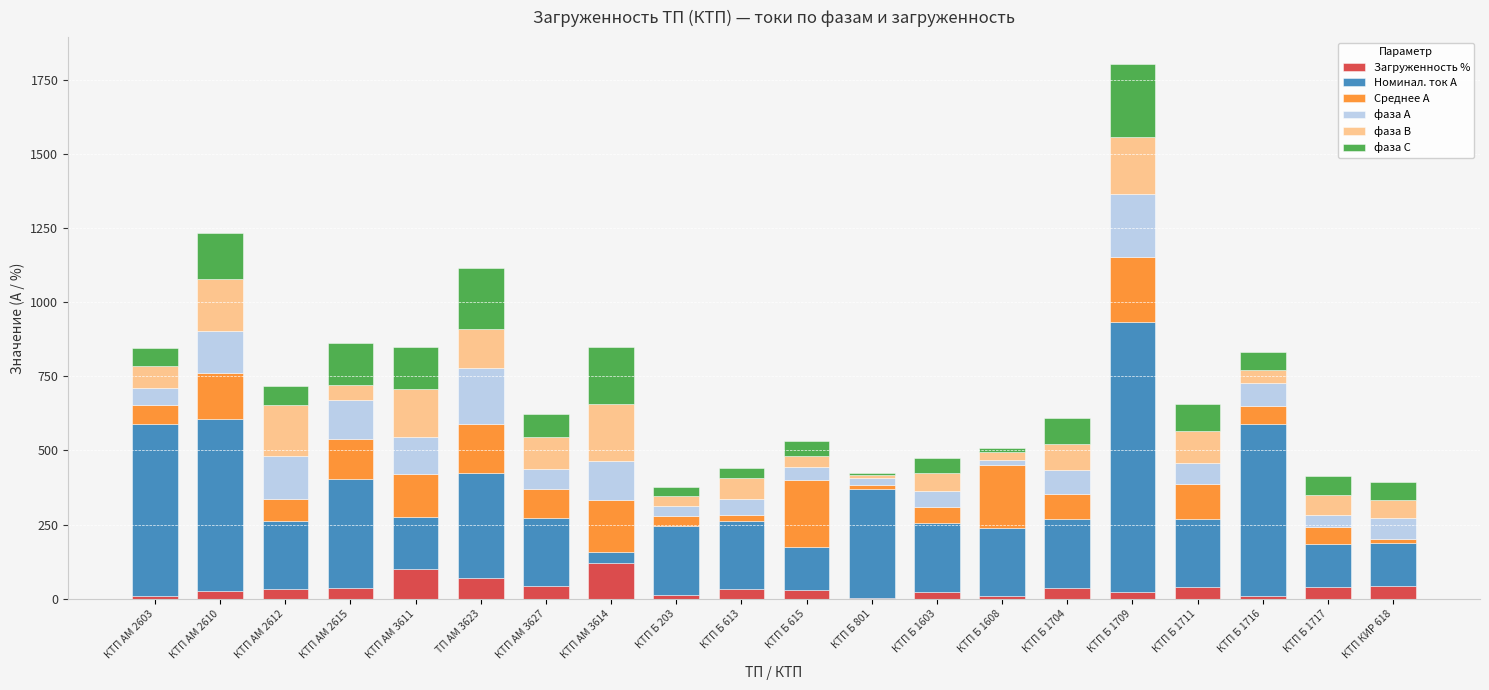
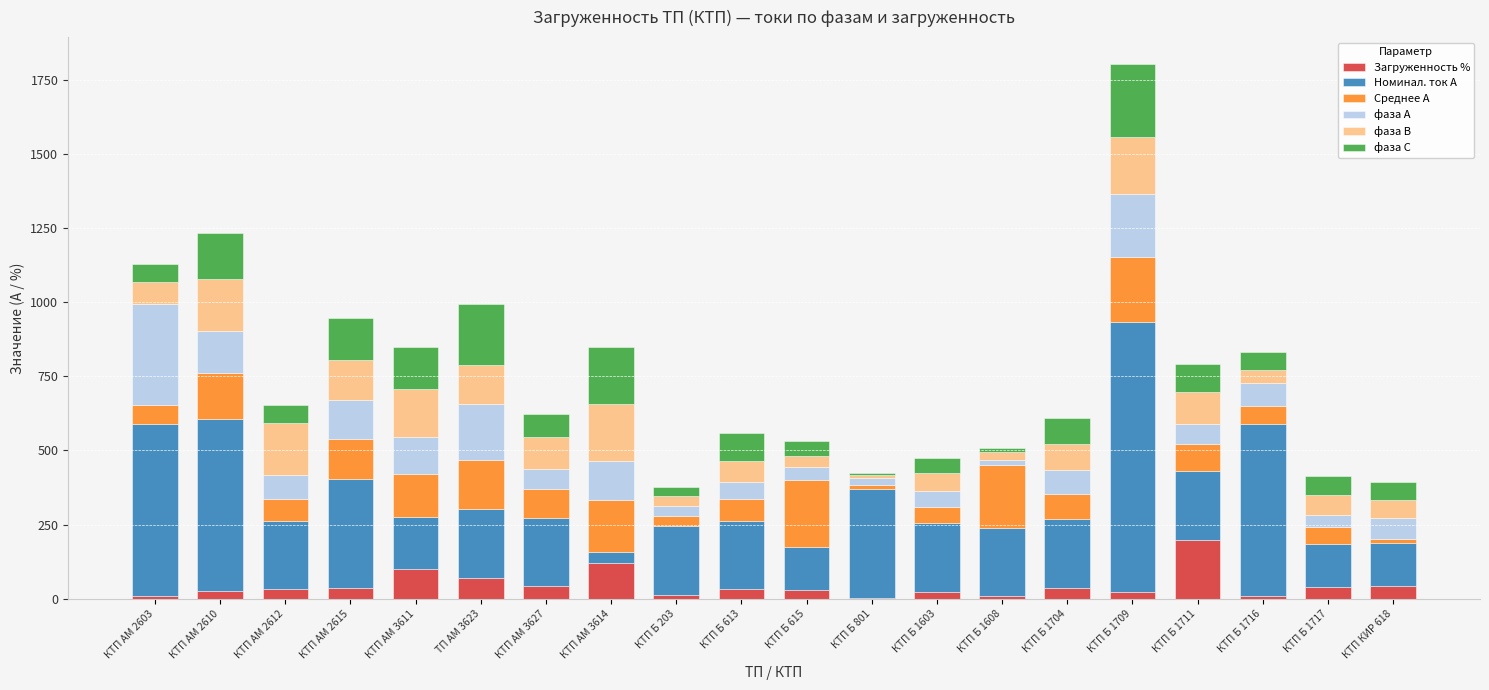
фаза А, КТП АМ 2603: 60 -> 340
фаза А, КТП АМ 2612: 140 -> 80
фаза В, КТП АМ 2615: 50 -> 130
Номинал. ток А, ТП АМ 3623: 350 -> 230
Среднее А, КТП Б 613: 20 -> 70
фаза С, КТП Б 613: 40 -> 100
Загруженность %, КТП Б 1711: 40 -> 200
Среднее А, КТП Б 1711: 120 -> 90
